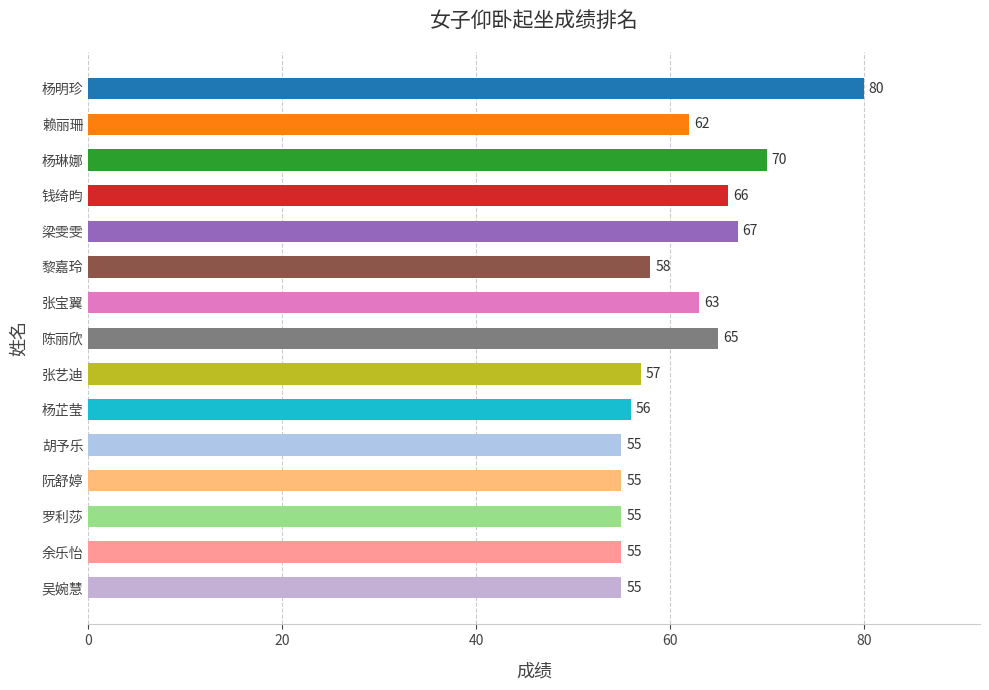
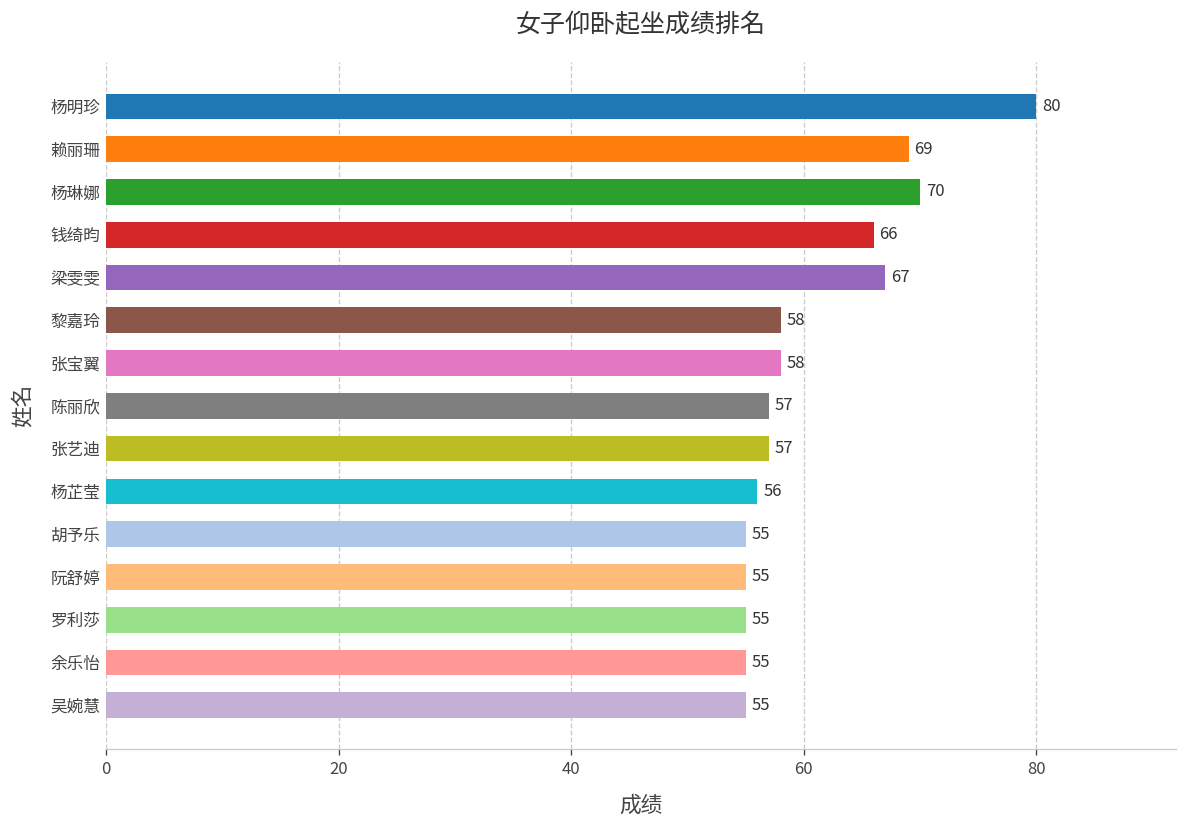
赖丽珊: 62 -> 69
张宝翼: 63 -> 58
陈丽欣: 65 -> 57
